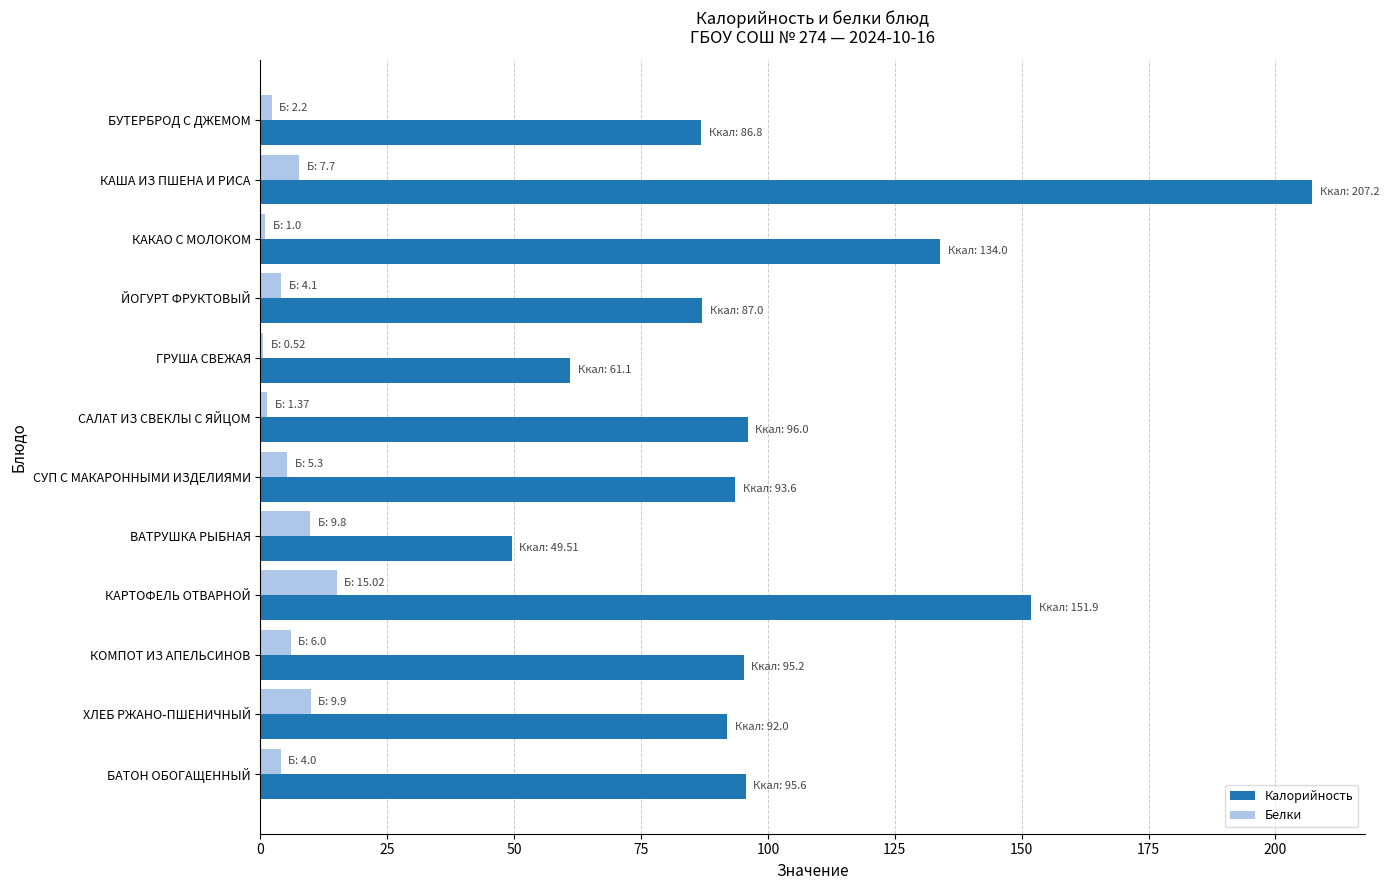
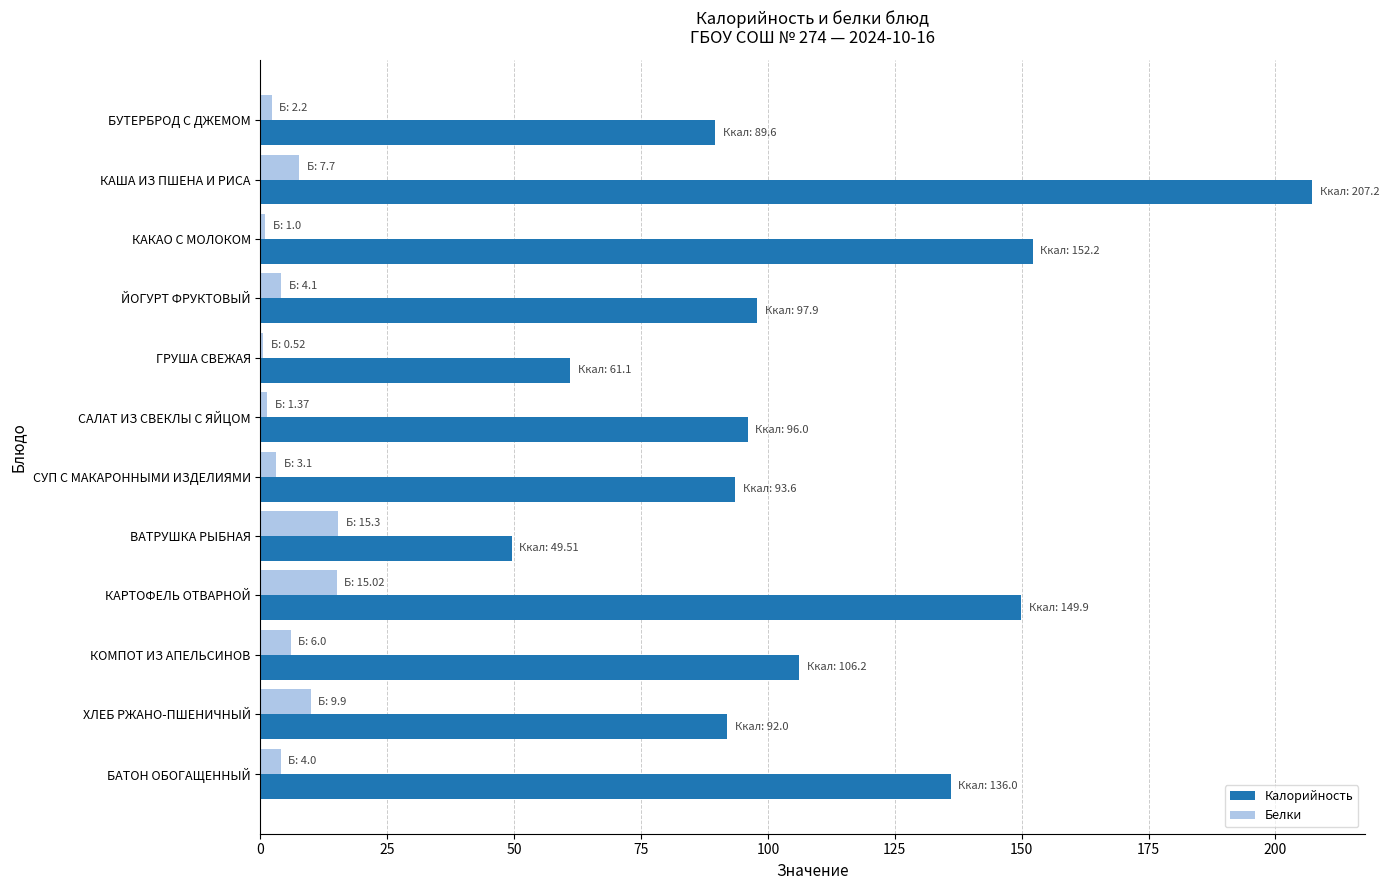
Калорийность, БУТЕРБРОД С ДЖЕМОМ: 86.8 -> 89.6
Калорийность, КАКАО С МОЛОКОМ: 134.0 -> 152.2
Калорийность, ЙОГУРТ ФРУКТОВЫЙ: 87.0 -> 97.9
Белки, СУП С МАКАРОННЫМИ ИЗДЕЛИЯМИ: 5.3 -> 3.1
Белки, ВАТРУШКА РЫБНАЯ: 9.8 -> 15.3
Калорийность, КАРТОФЕЛЬ ОТВАРНОЙ: 151.9 -> 149.9
Калорийность, КОМПОТ ИЗ АПЕЛЬСИНОВ: 95.2 -> 106.2
Калорийность, БАТОН ОБОГАЩЕННЫЙ: 95.6 -> 136.0
